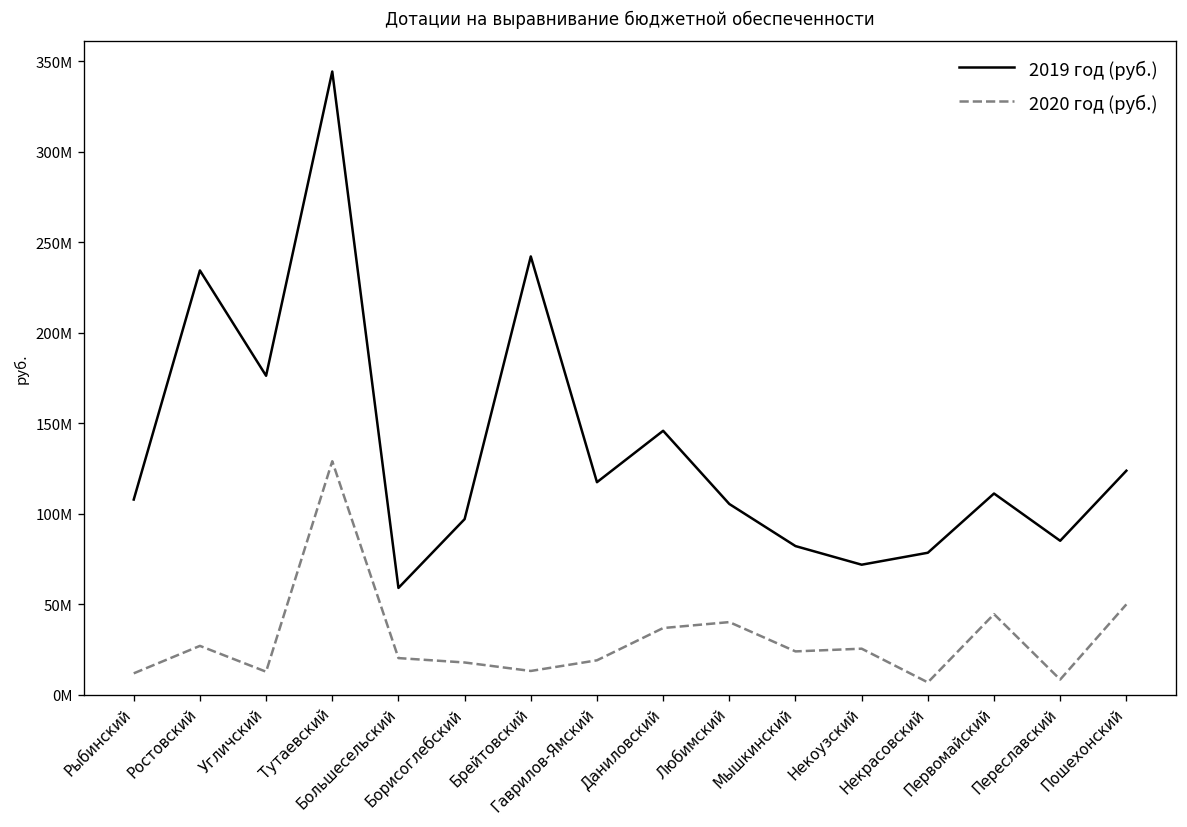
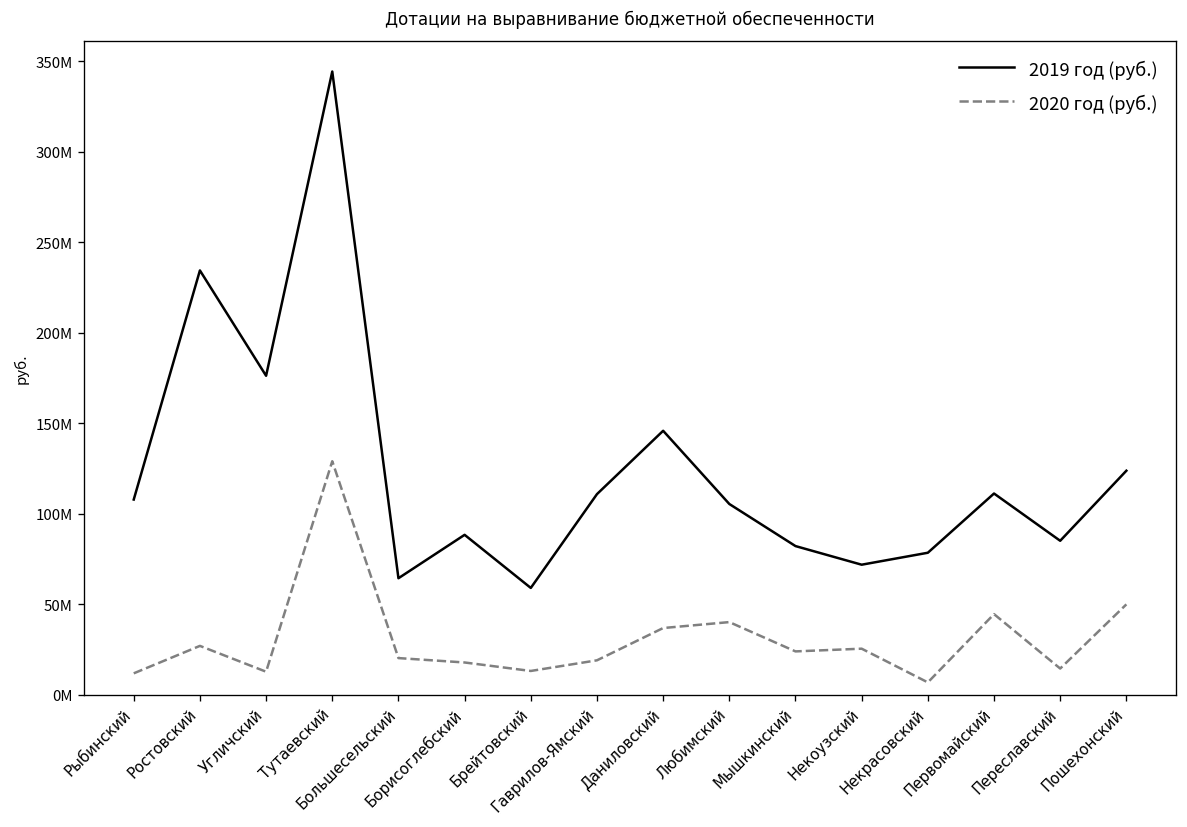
2019 год (руб.), Большесельский: 59000000 -> 64000000
2019 год (руб.), Борисоглебский: 97000000 -> 88000000
2019 год (руб.), Брейтовский: 242000000 -> 59000000
2019 год (руб.), Гаврилов-Ямский: 117000000 -> 111000000
2020 год (руб.), Переславский: 8000000 -> 14000000
